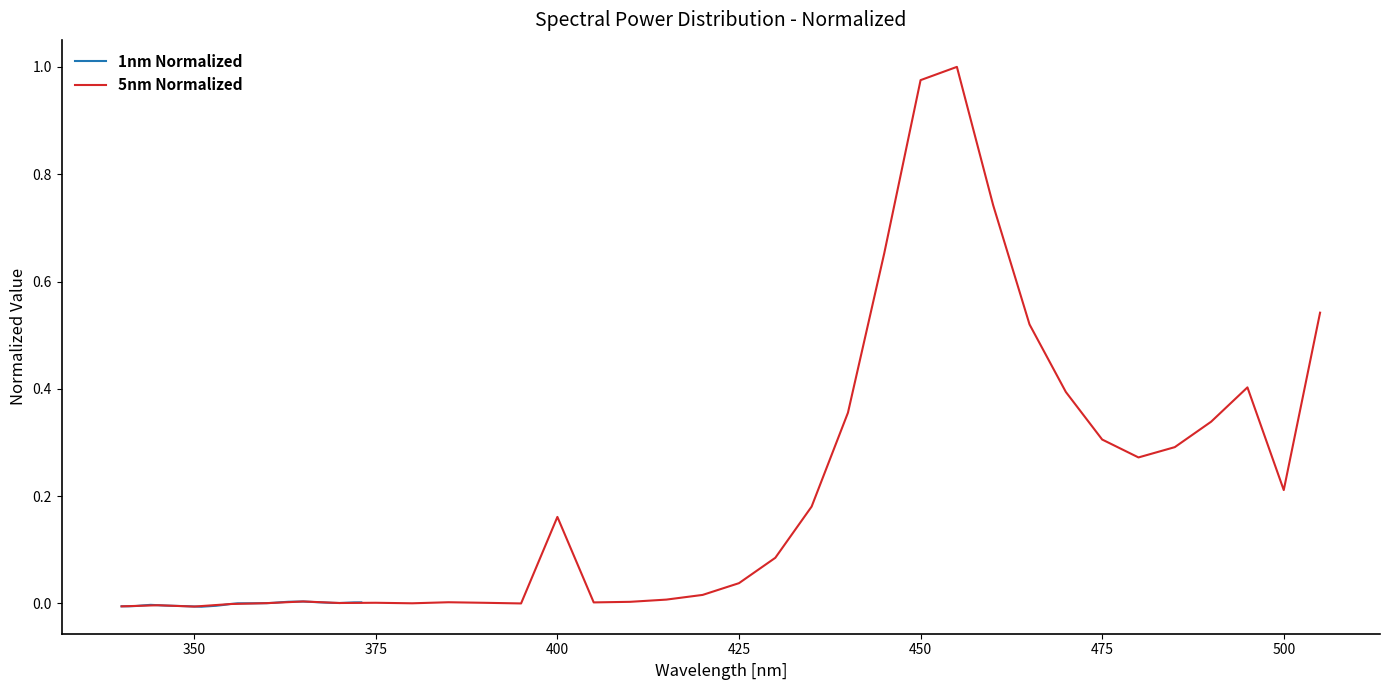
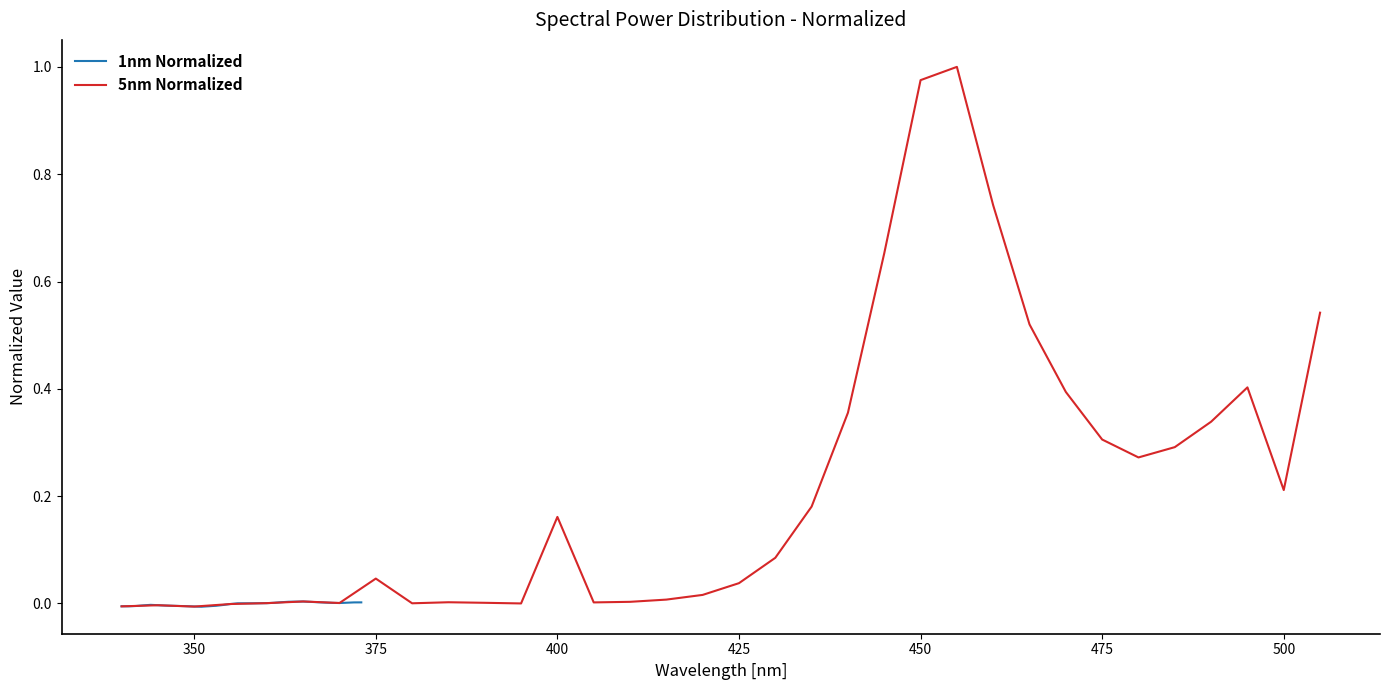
5nm Normalized, 375: 0.00 -> 0.05
